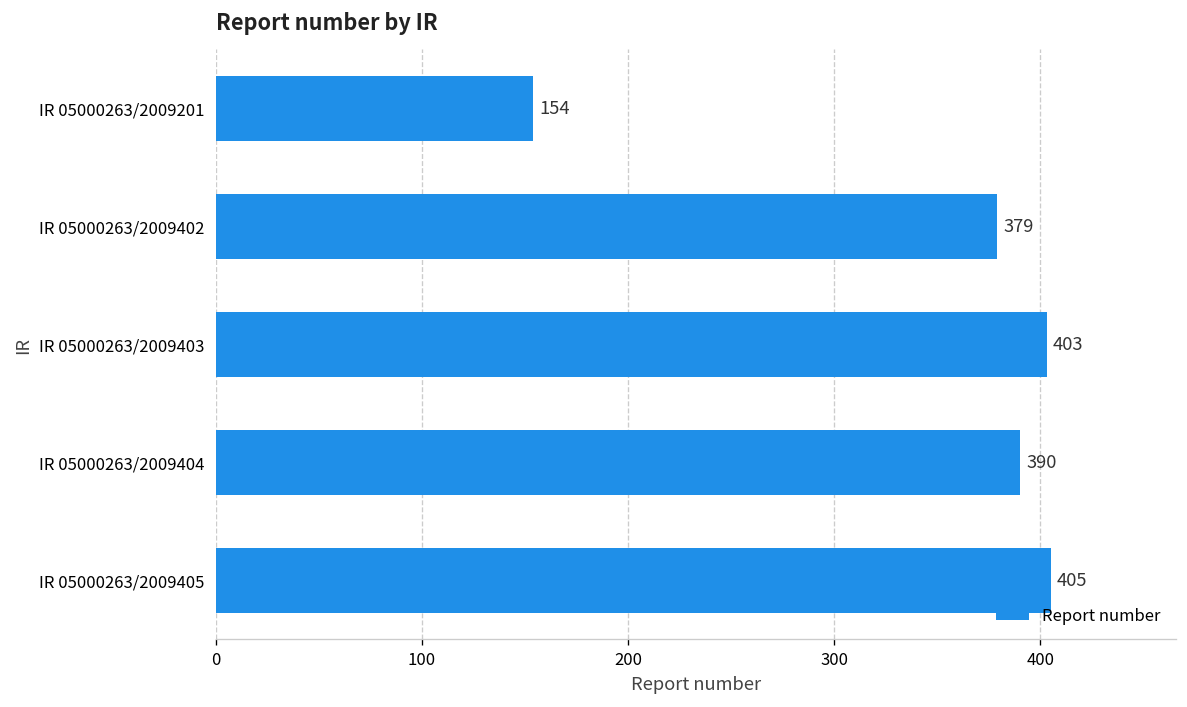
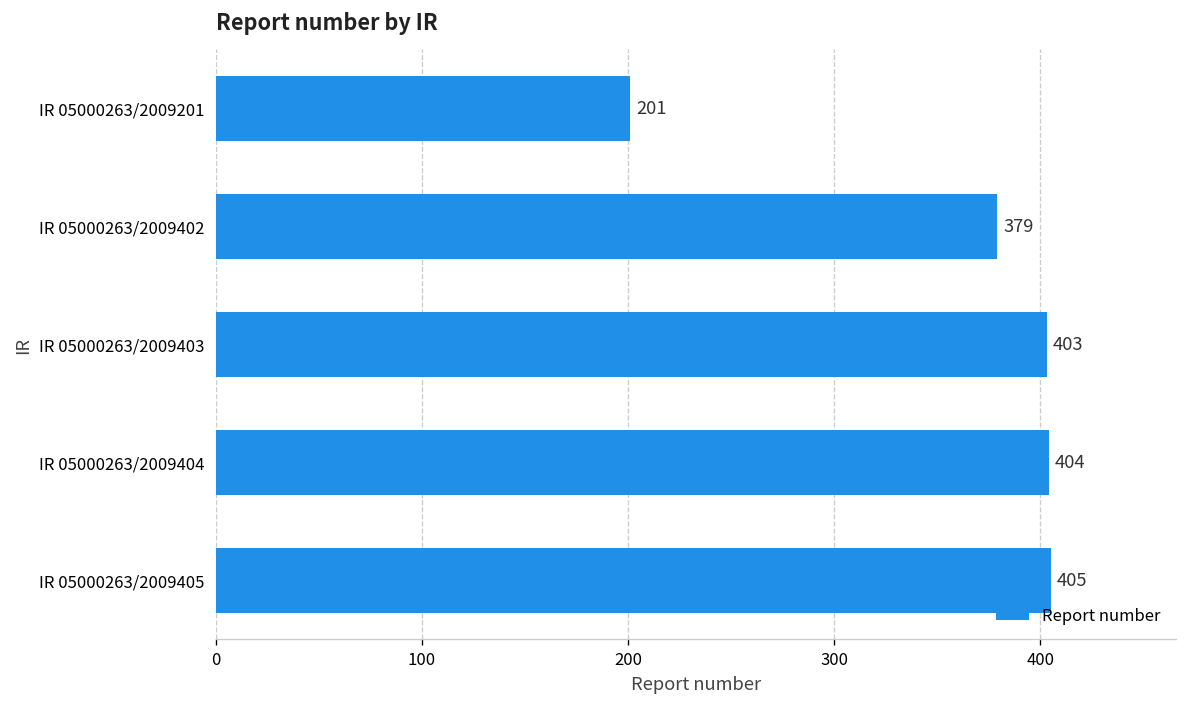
IR 05000263/2009201: 154 -> 201
IR 05000263/2009404: 390 -> 404
